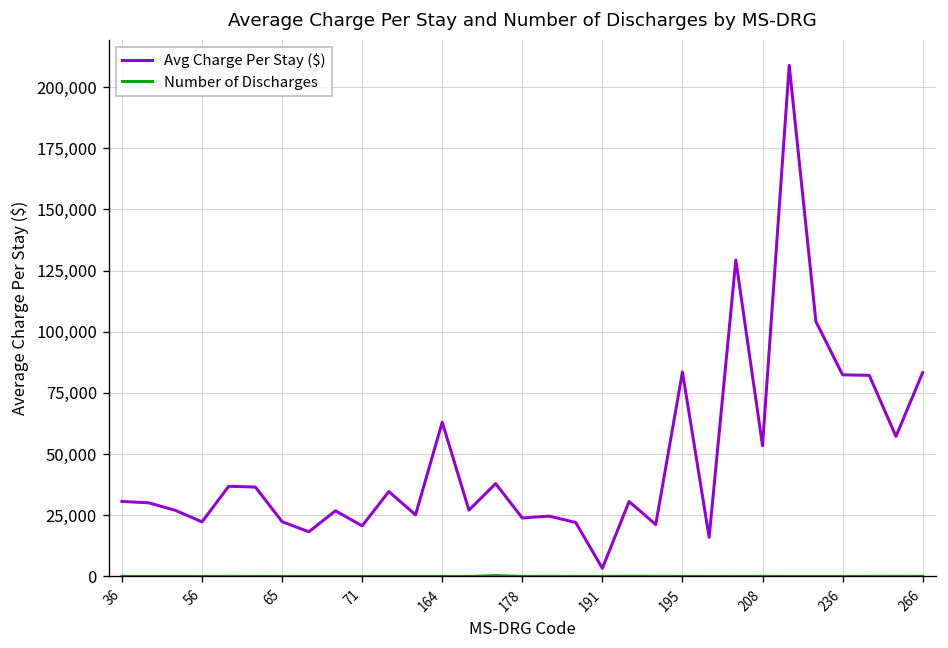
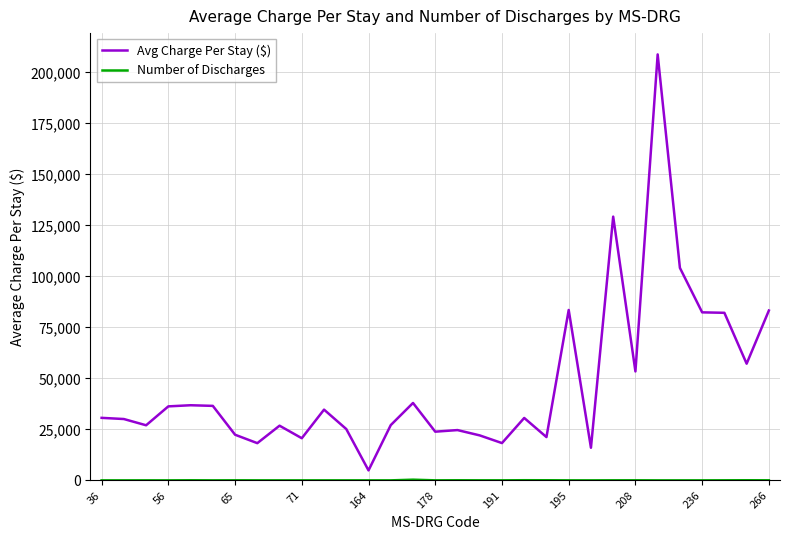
Avg Charge Per Stay ($), 56: 22,000 -> 36,000
Avg Charge Per Stay ($), 164: 63,000 -> 5,000
Avg Charge Per Stay ($), 191: 3,000 -> 18,000
